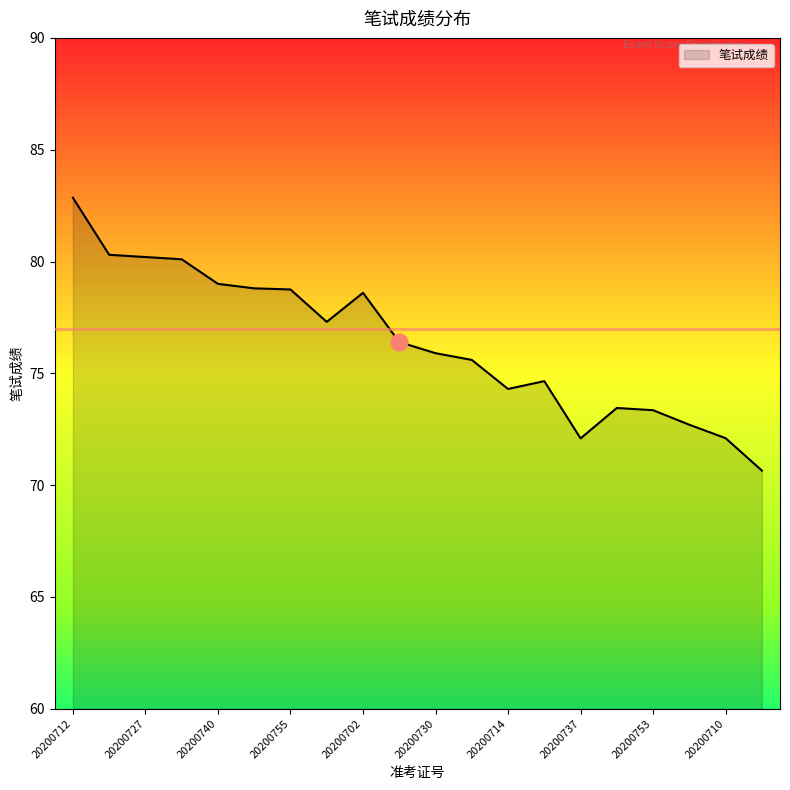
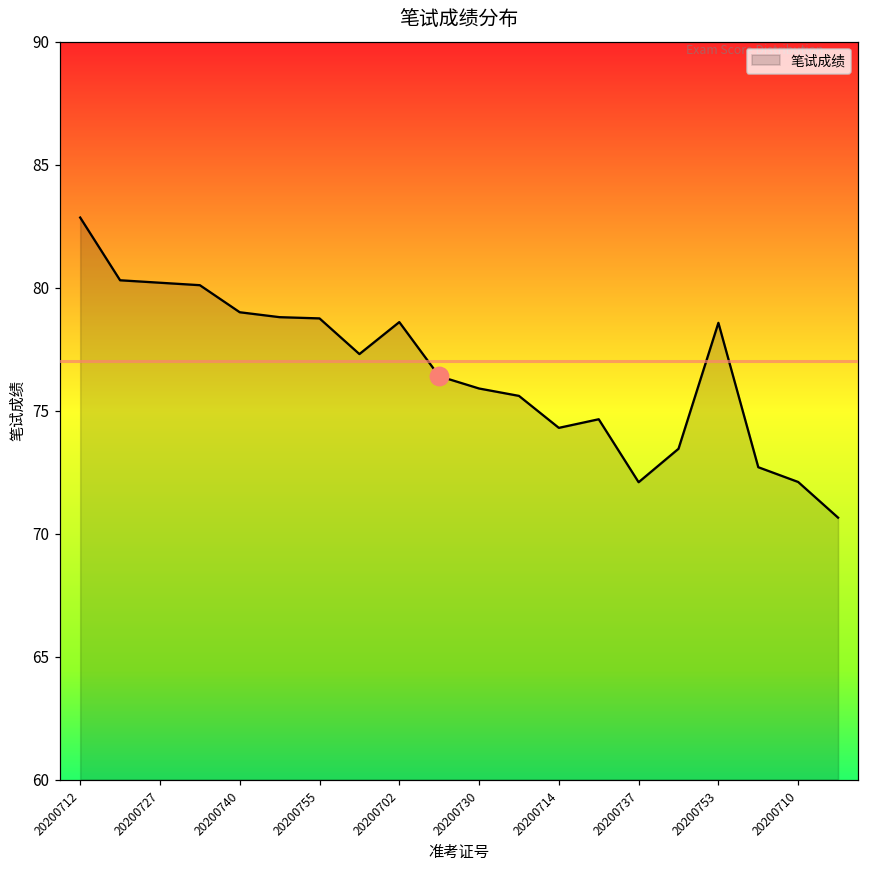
笔试成绩, 20200753: 73.4 -> 78.6
